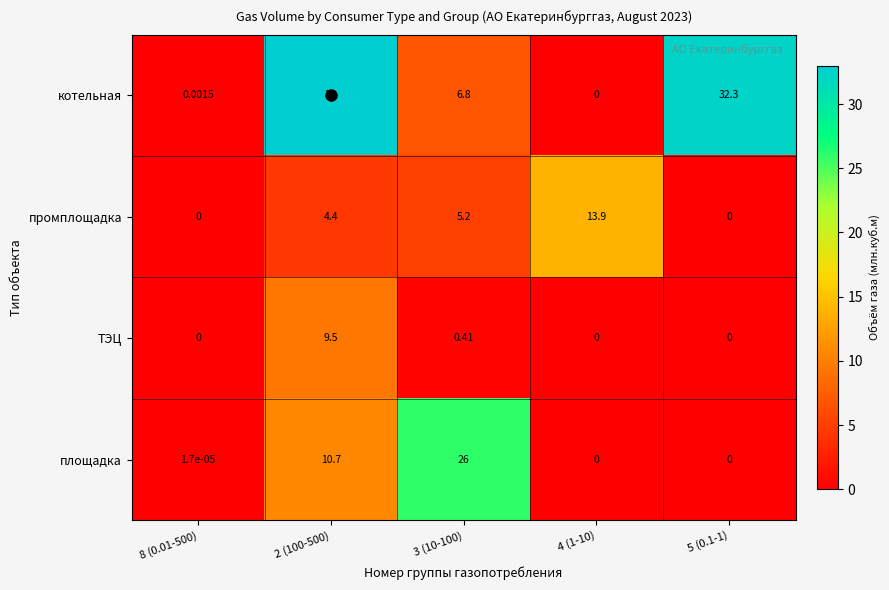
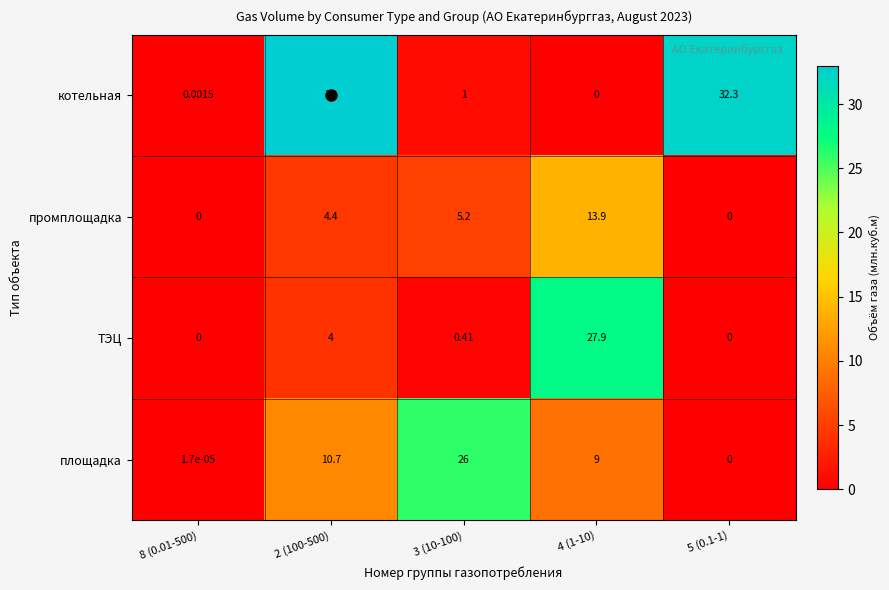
котельная, 3 (10-100): 6.8 -> 1
ТЭЦ, 2 (100-500): 9.5 -> 4
ТЭЦ, 4 (1-10): 0 -> 27.9
площадка, 4 (1-10): 0 -> 9
